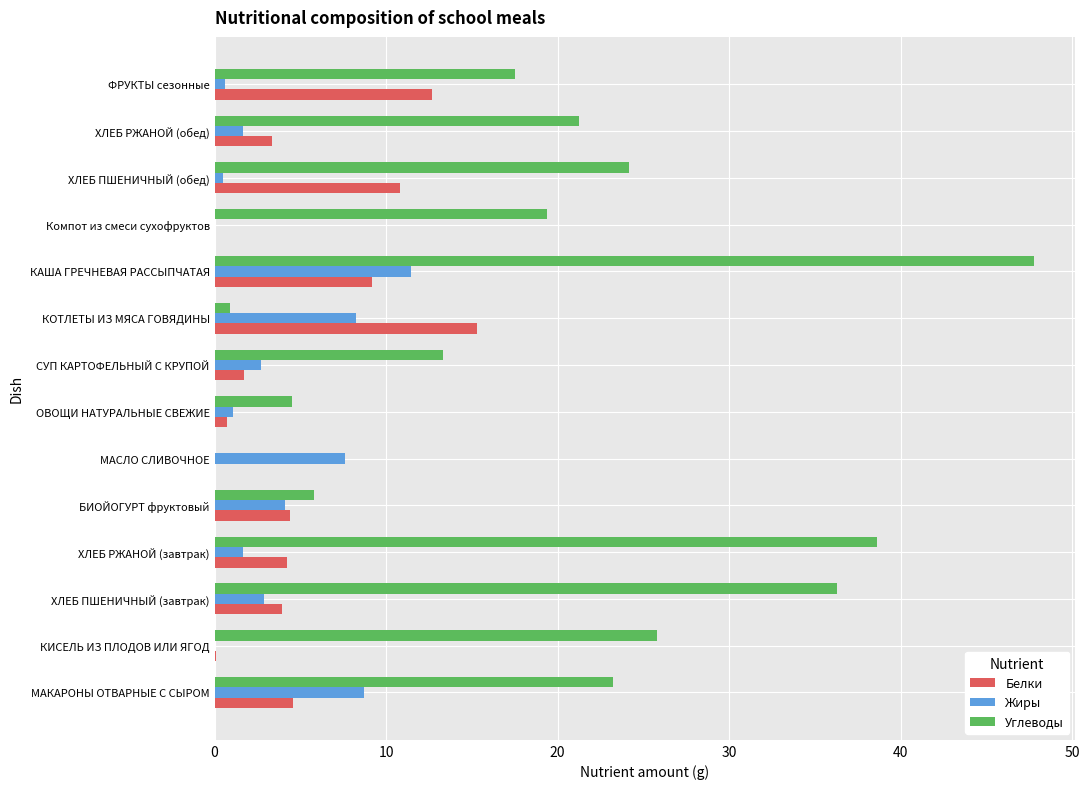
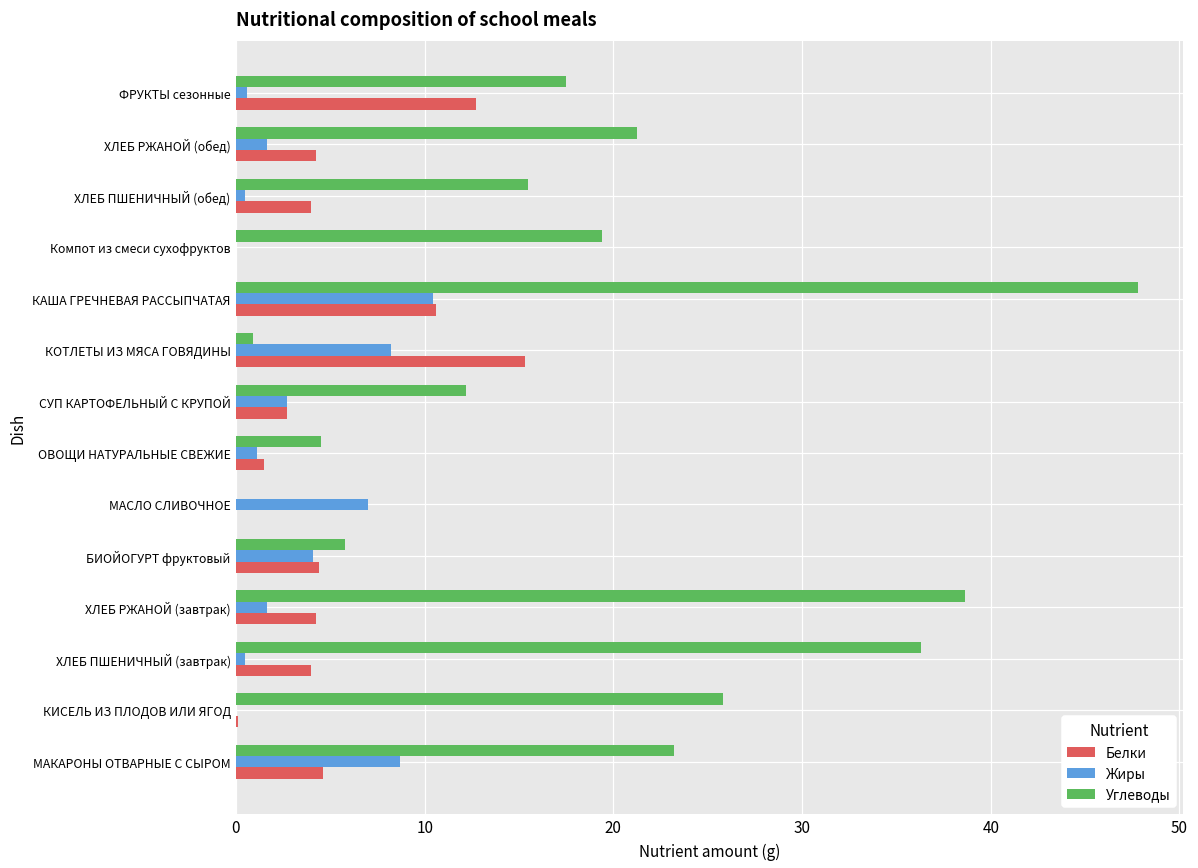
Белки, ХЛЕБ РЖАНОЙ (обед): 3.3 -> 4.3
Углеводы, ХЛЕБ ПШЕНИЧНЫЙ (обед): 24.2 -> 15.5
Белки, ХЛЕБ ПШЕНИЧНЫЙ (обед): 10.8 -> 4.0
Жиры, КАША ГРЕЧНЕВАЯ РАССЫПЧАТАЯ: 11.5 -> 10.4
Белки, КАША ГРЕЧНЕВАЯ РАССЫПЧАТАЯ: 9.2 -> 10.6
Углеводы, СУП КАРТОФЕЛЬНЫЙ С КРУПОЙ: 13.3 -> 12.2
Белки, СУП КАРТОФЕЛЬНЫЙ С КРУПОЙ: 1.7 -> 2.7
Белки, ОВОЩИ НАТУРАЛЬНЫЕ СВЕЖИЕ: 0.7 -> 1.5
Жиры, МАСЛО СЛИВОЧНОЕ: 7.6 -> 7.0
Жиры, ХЛЕБ ПШЕНИЧНЫЙ (завтрак): 2.9 -> 0.5
